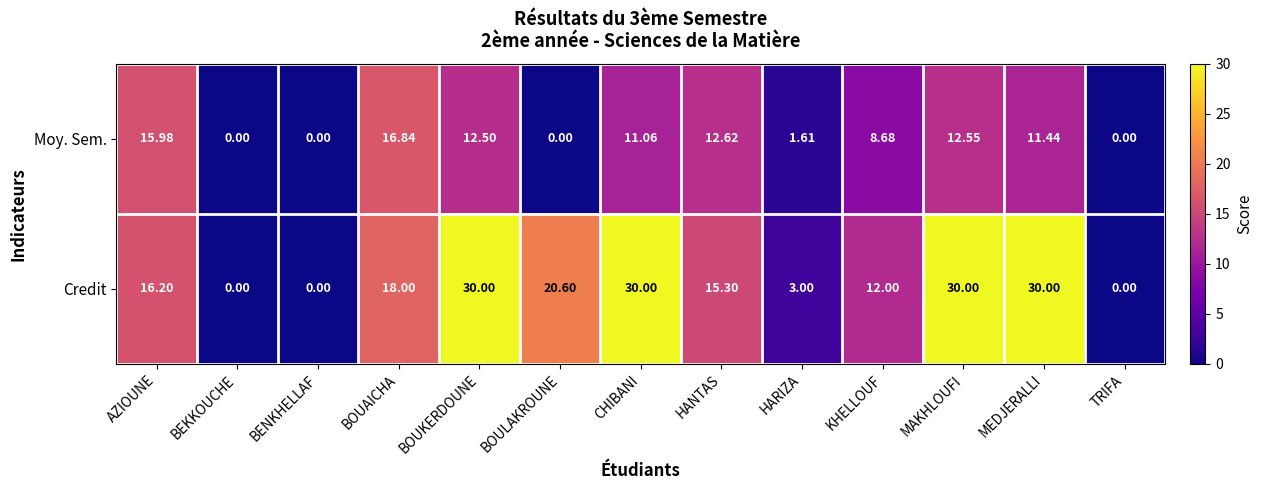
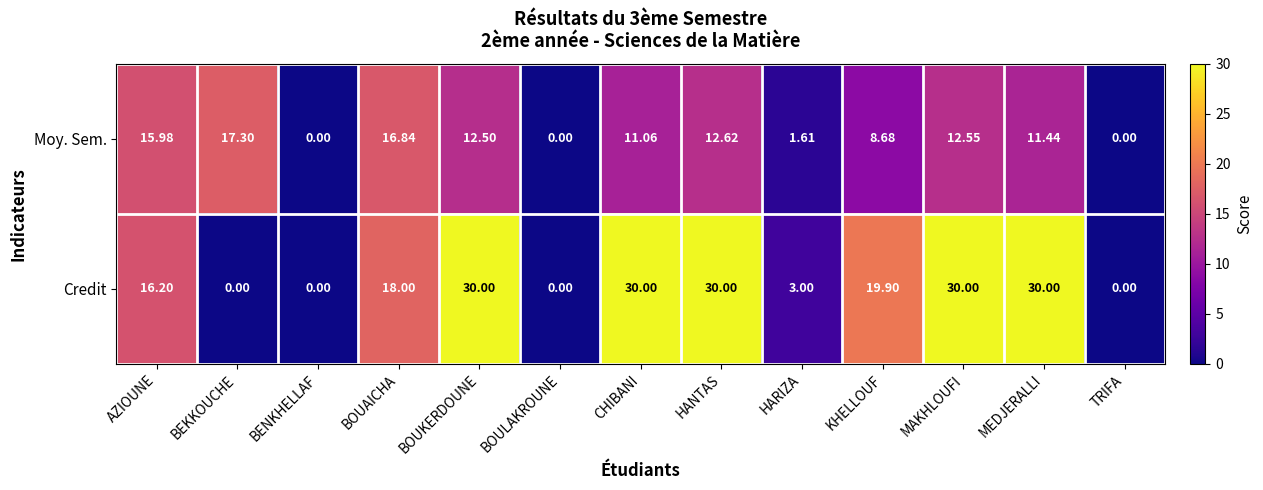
Moy. Sem., BEKKOUCHE: 0.00 -> 17.30
Credit, BOULAKROUNE: 20.60 -> 0.00
Credit, HANTAS: 15.30 -> 30.00
Credit, KHELLOUF: 12.00 -> 19.90
